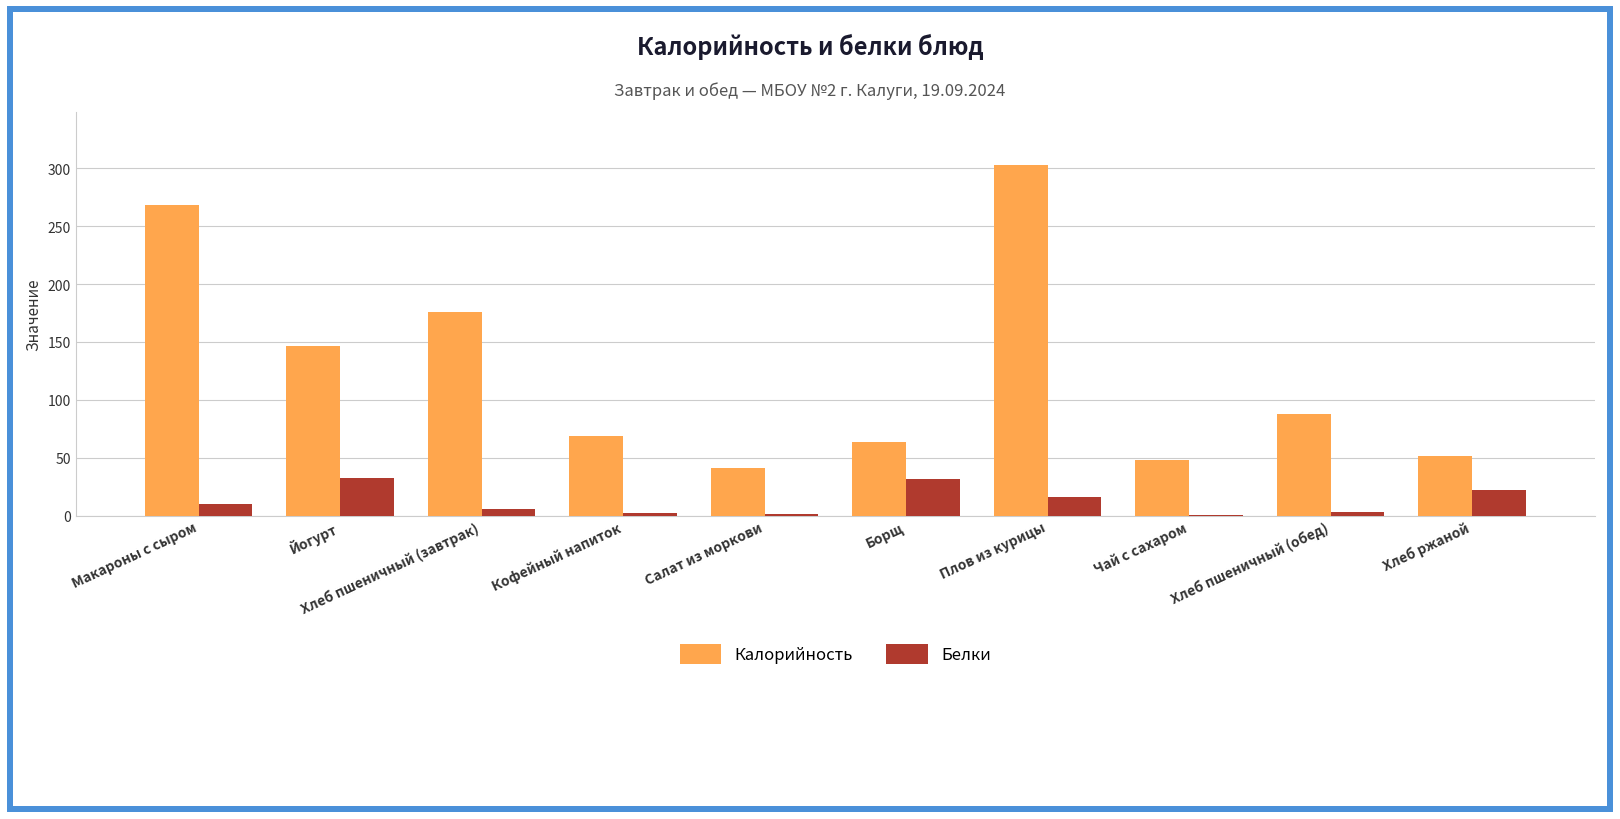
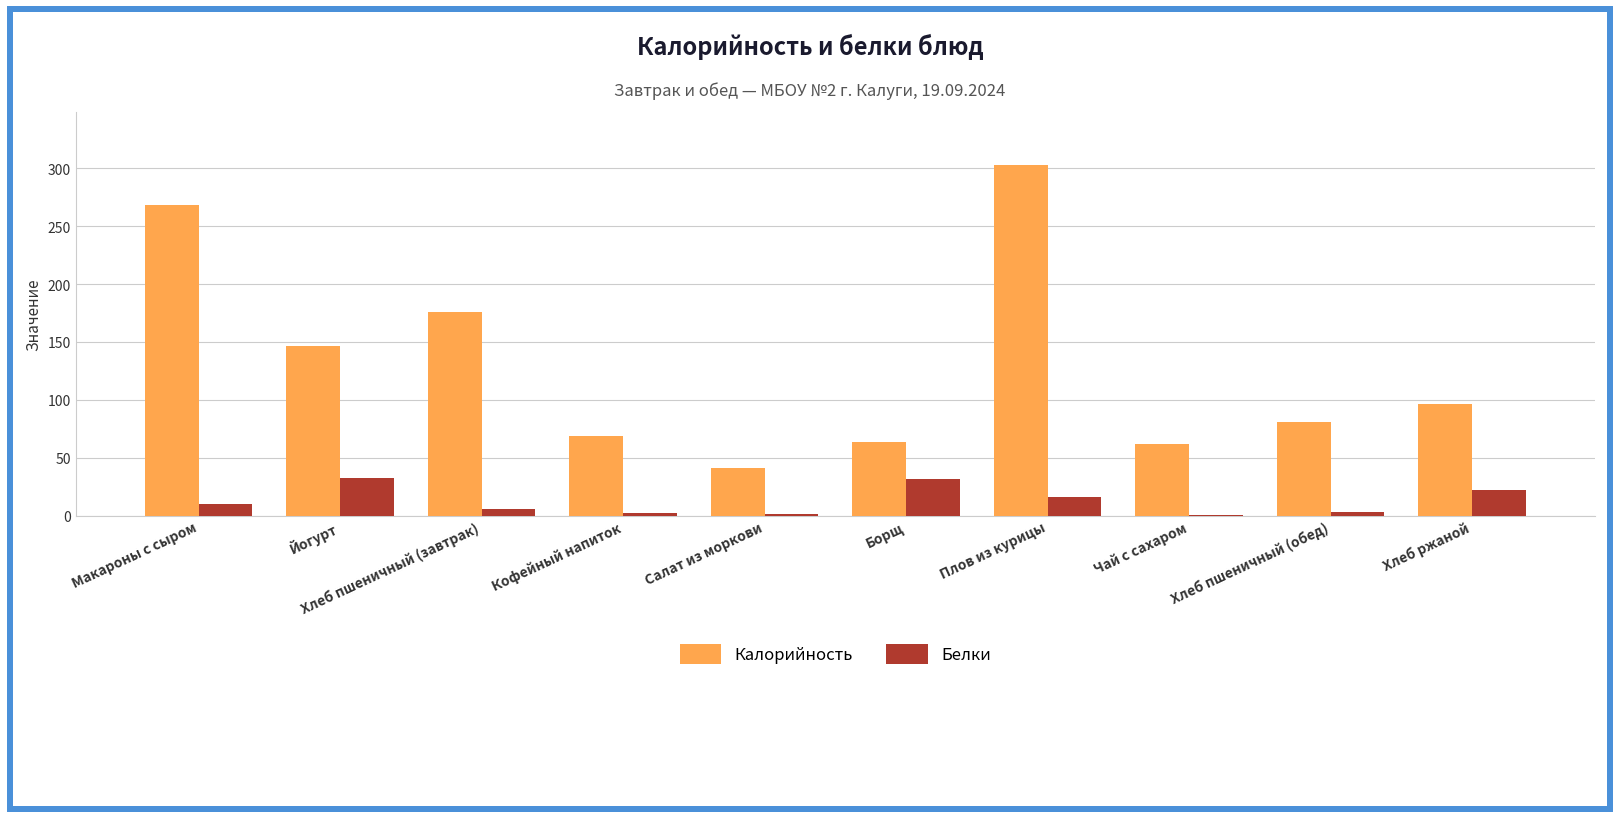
Калорийность, Чай с сахаром: 48 -> 61
Калорийность, Хлеб пшеничный (обед): 88 -> 81
Калорийность, Хлеб ржаной: 51 -> 97
